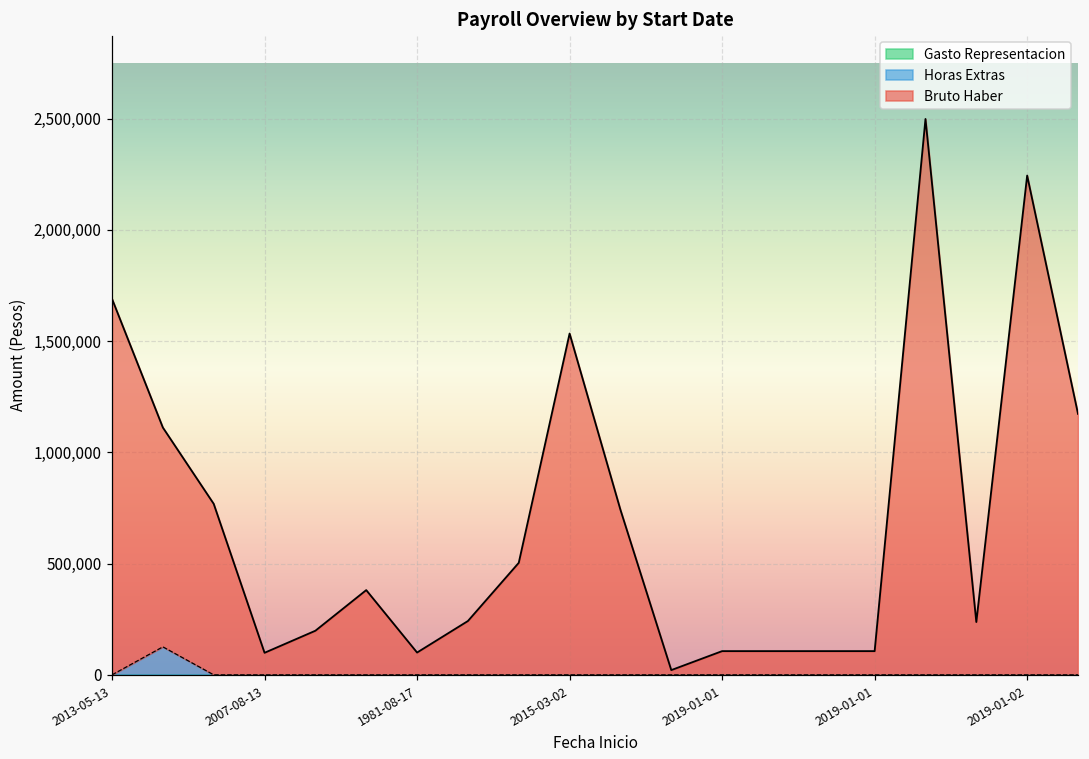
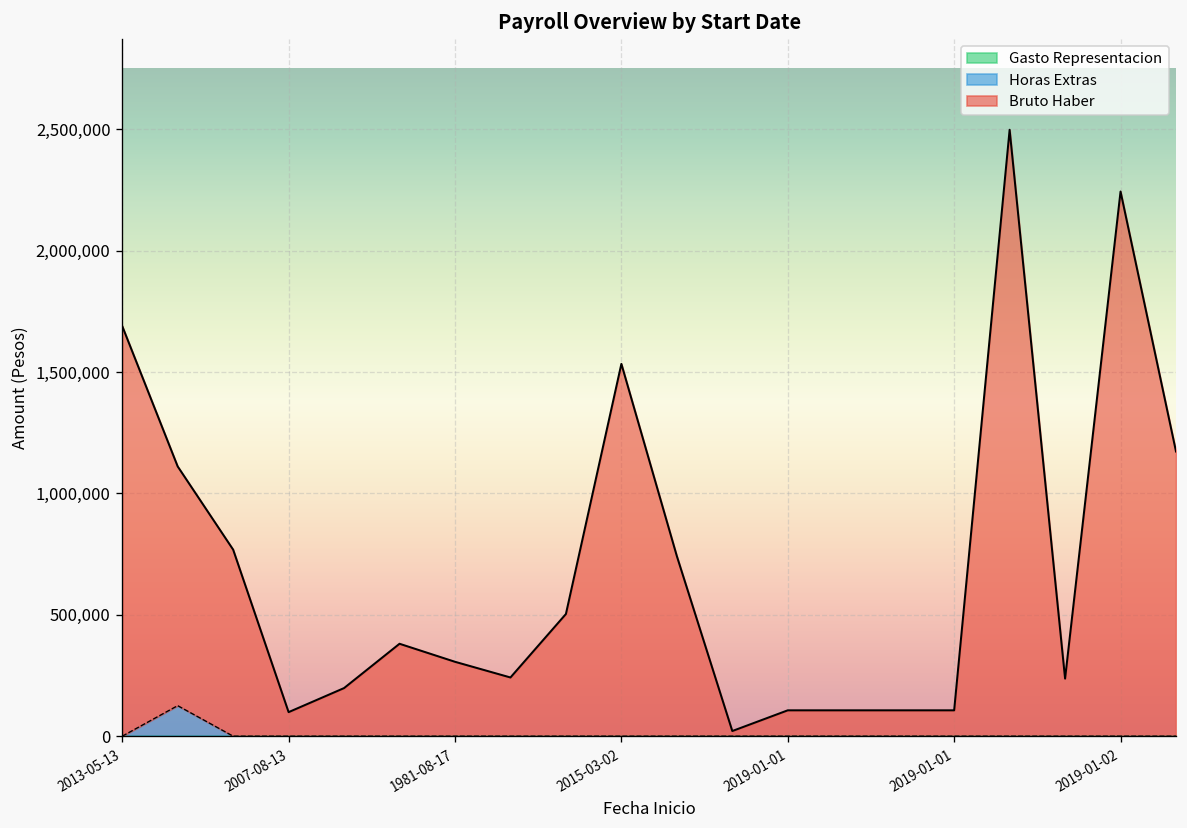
Bruto Haber, 1981-08-17: 100,000 -> 310,000
